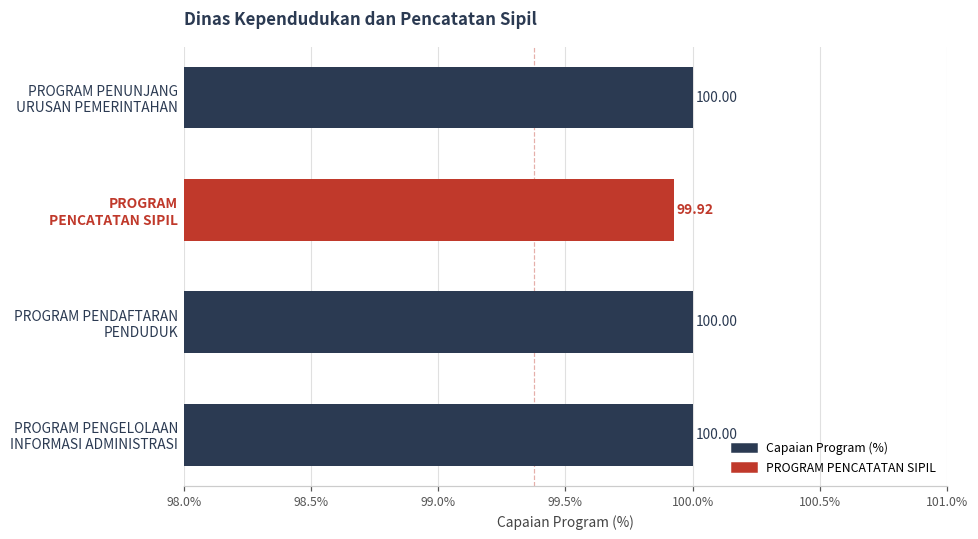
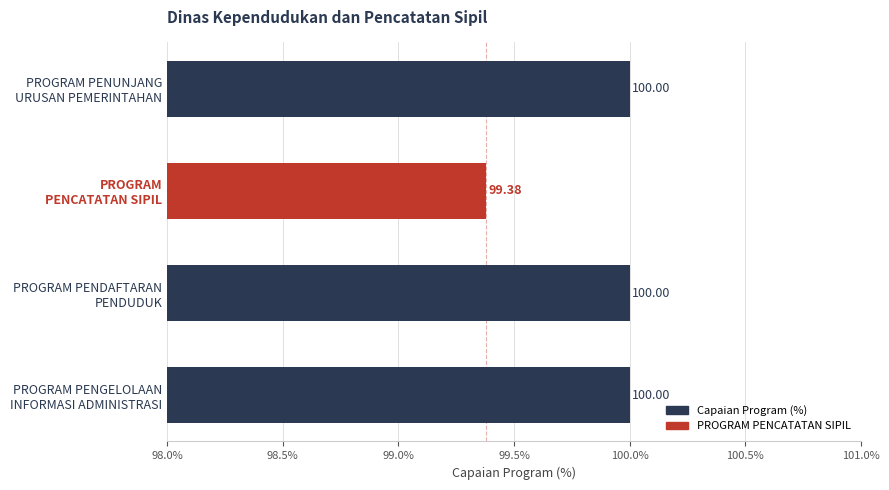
PROGRAM PENCATATAN SIPIL: 99.92 -> 99.38
